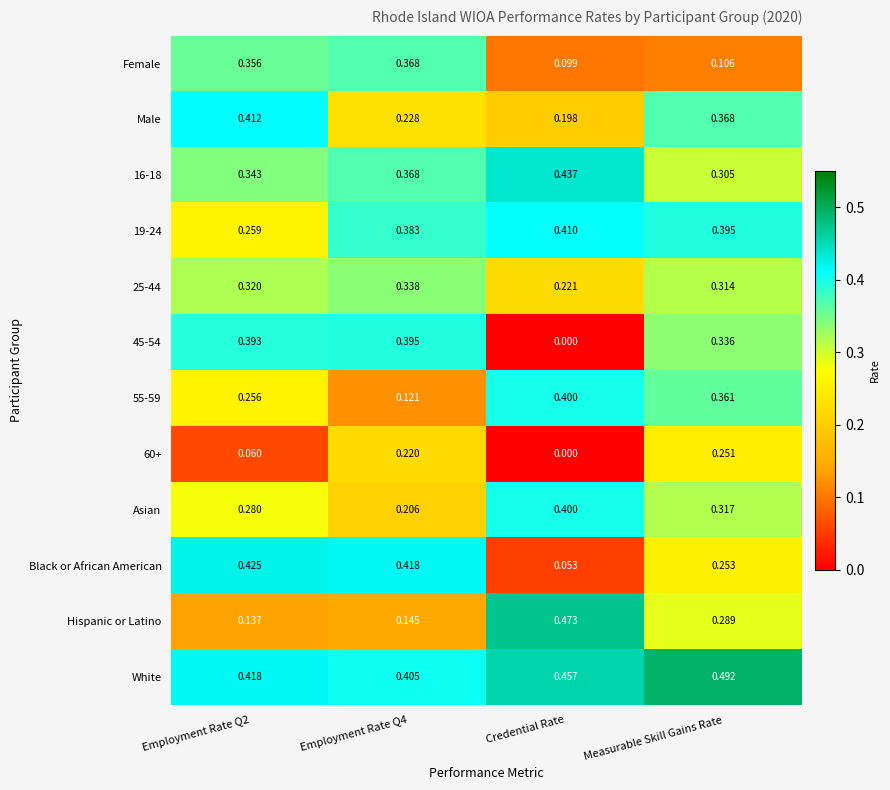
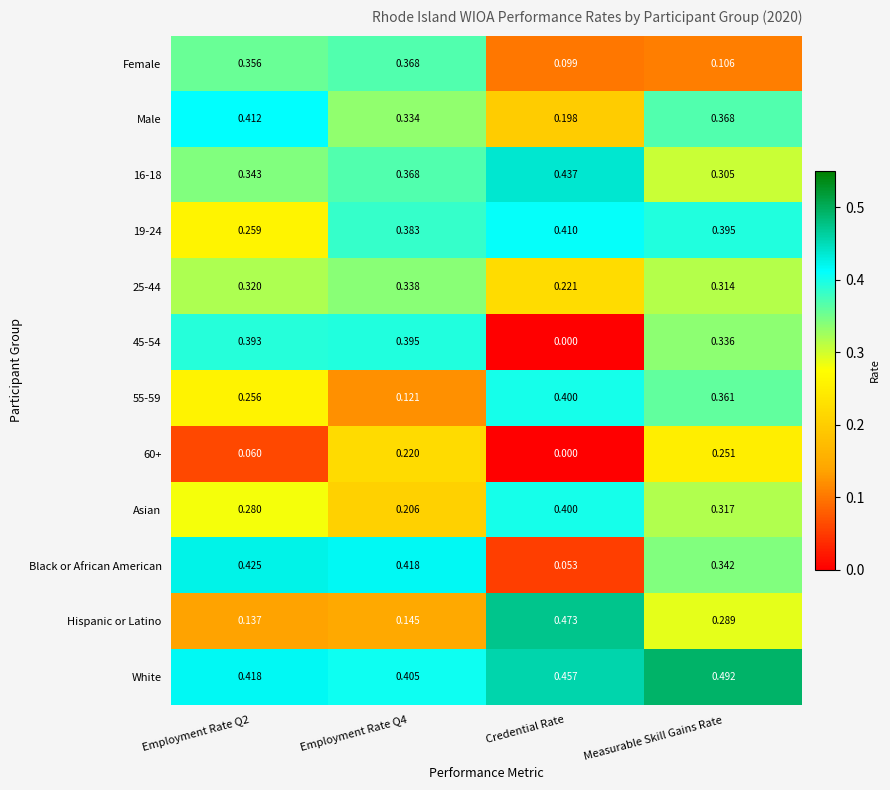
Male, Employment Rate Q4: 0.228 -> 0.334
Black or African American, Measurable Skill Gains Rate: 0.253 -> 0.342
